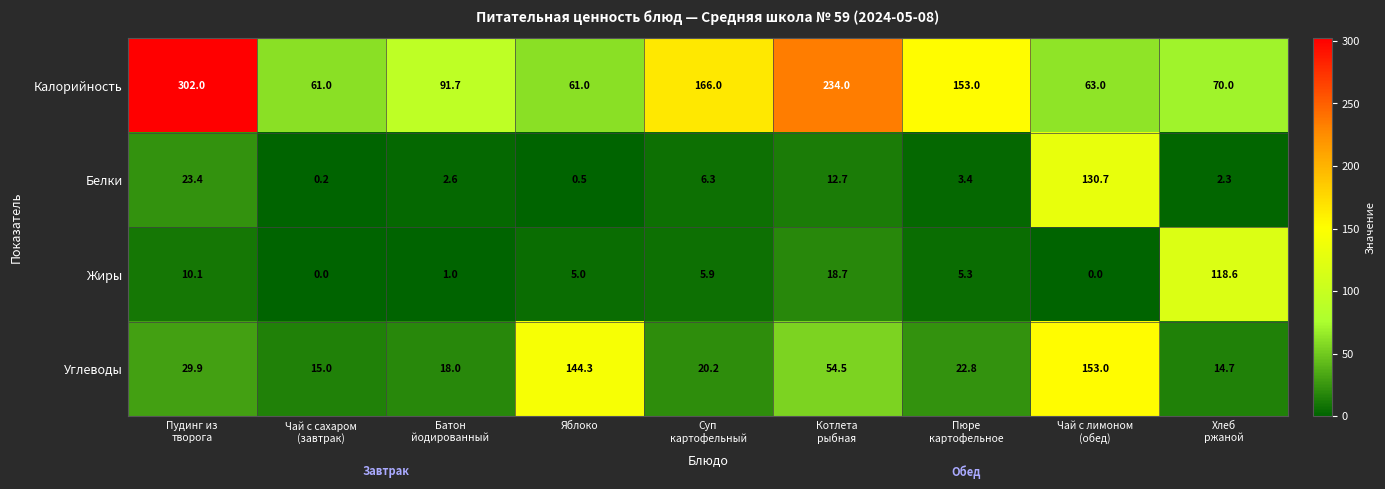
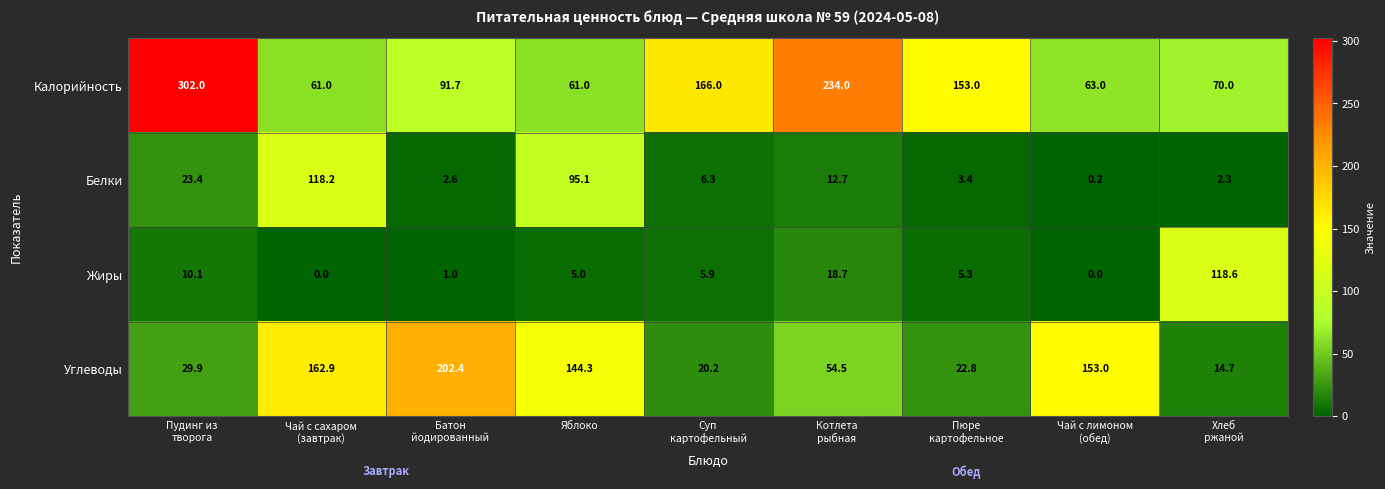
Белки, Чай с сахаром (завтрак): 0.2 -> 118.2
Белки, Яблоко: 0.5 -> 95.1
Белки, Чай с лимоном (обед): 130.7 -> 0.2
Углеводы, Чай с сахаром (завтрак): 15.0 -> 162.9
Углеводы, Батон йодированный: 18.0 -> 202.4
